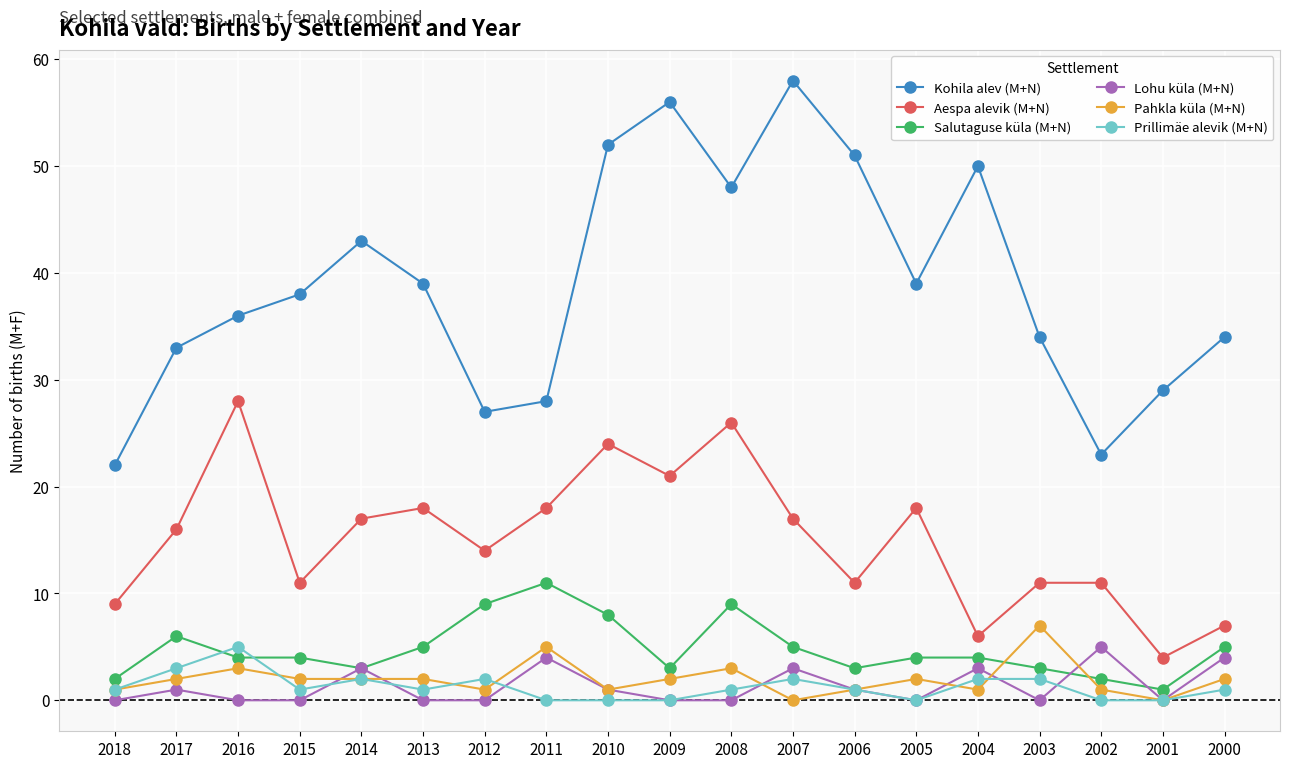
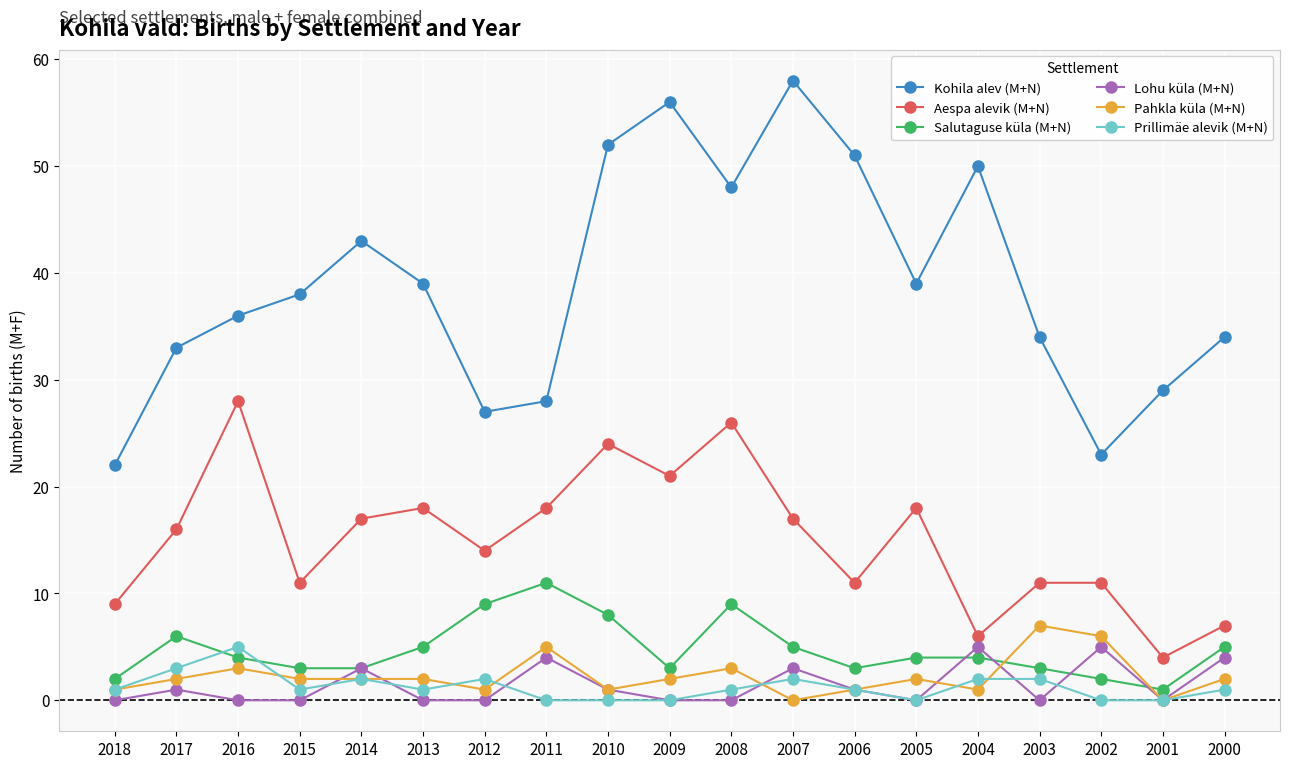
Salutaguse küla (M+N), 2015: 4 -> 3
Lohu küla (M+N), 2004: 3 -> 5
Pahkla küla (M+N), 2002: 1 -> 6
